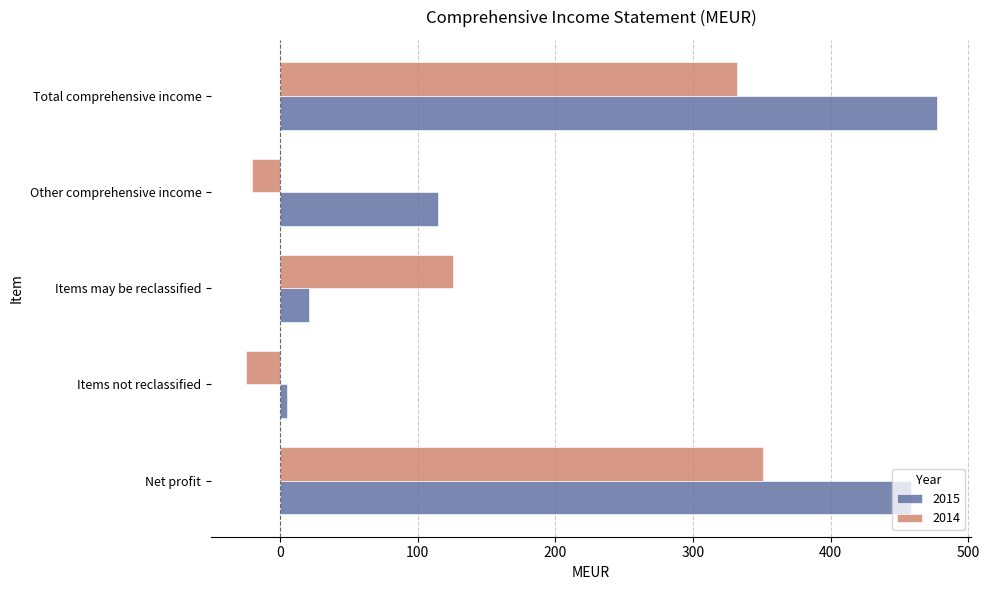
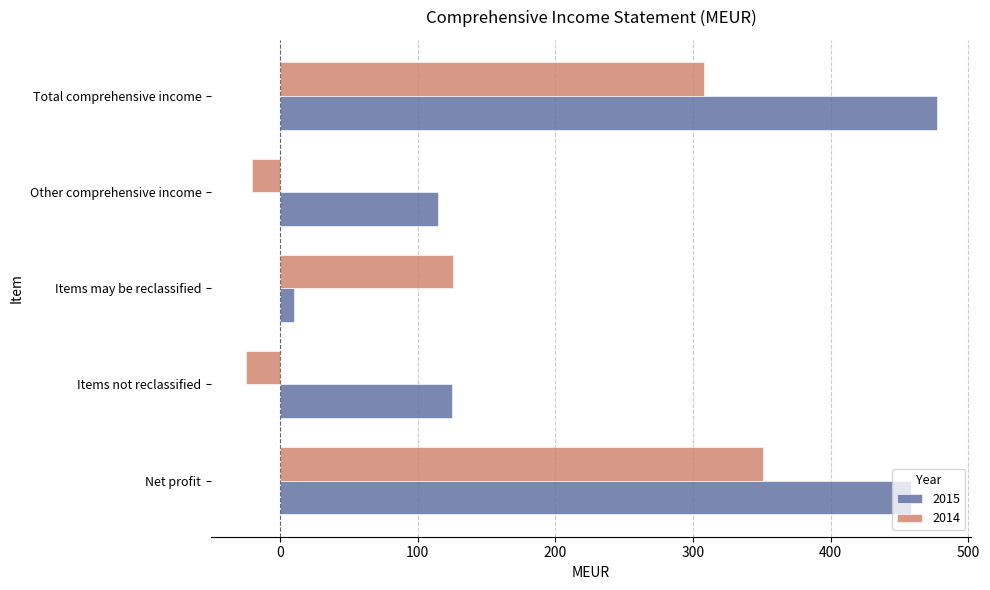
2014, Total comprehensive income: 332 -> 308
2015, Items may be reclassified: 21 -> 10
2015, Items not reclassified: 5 -> 125
